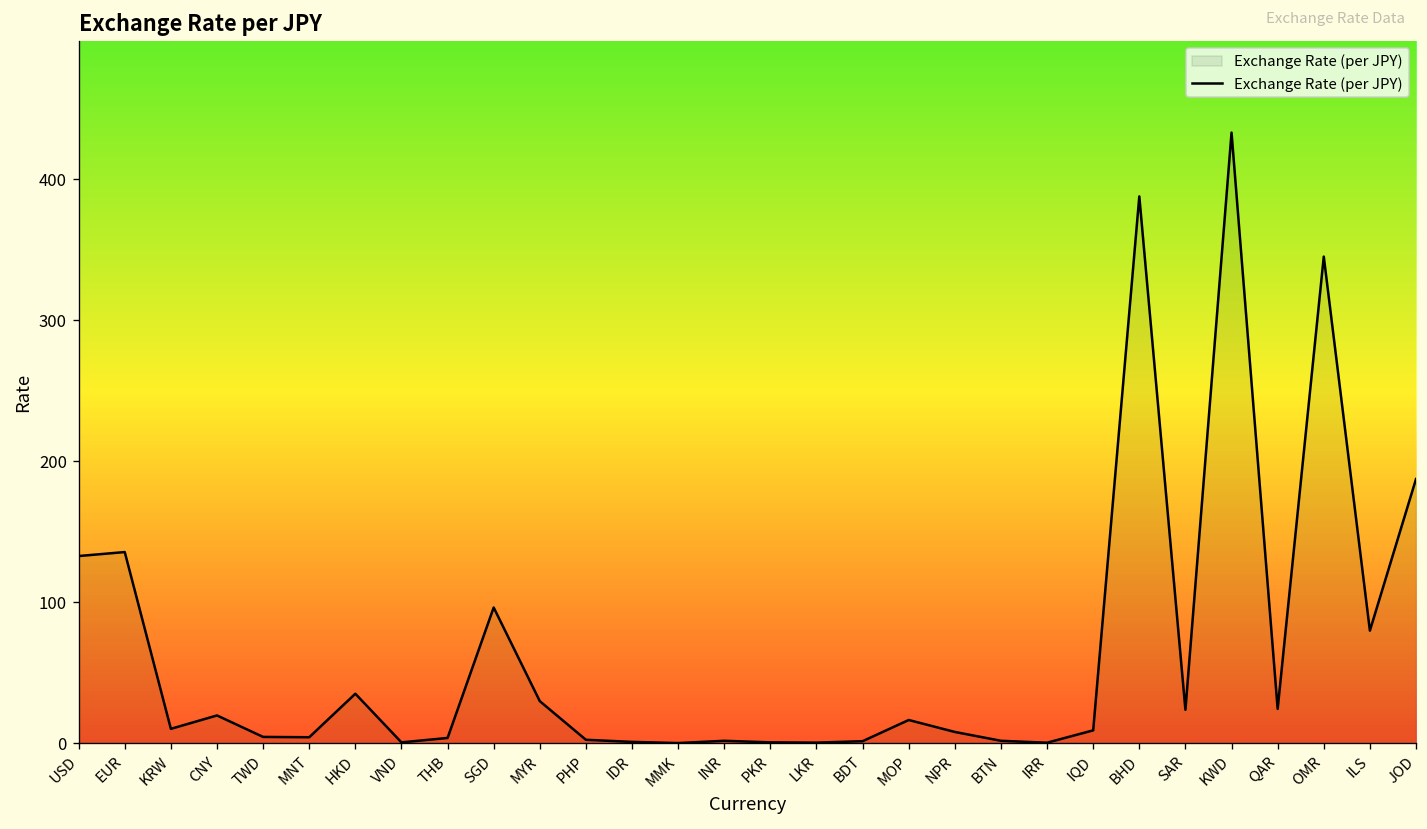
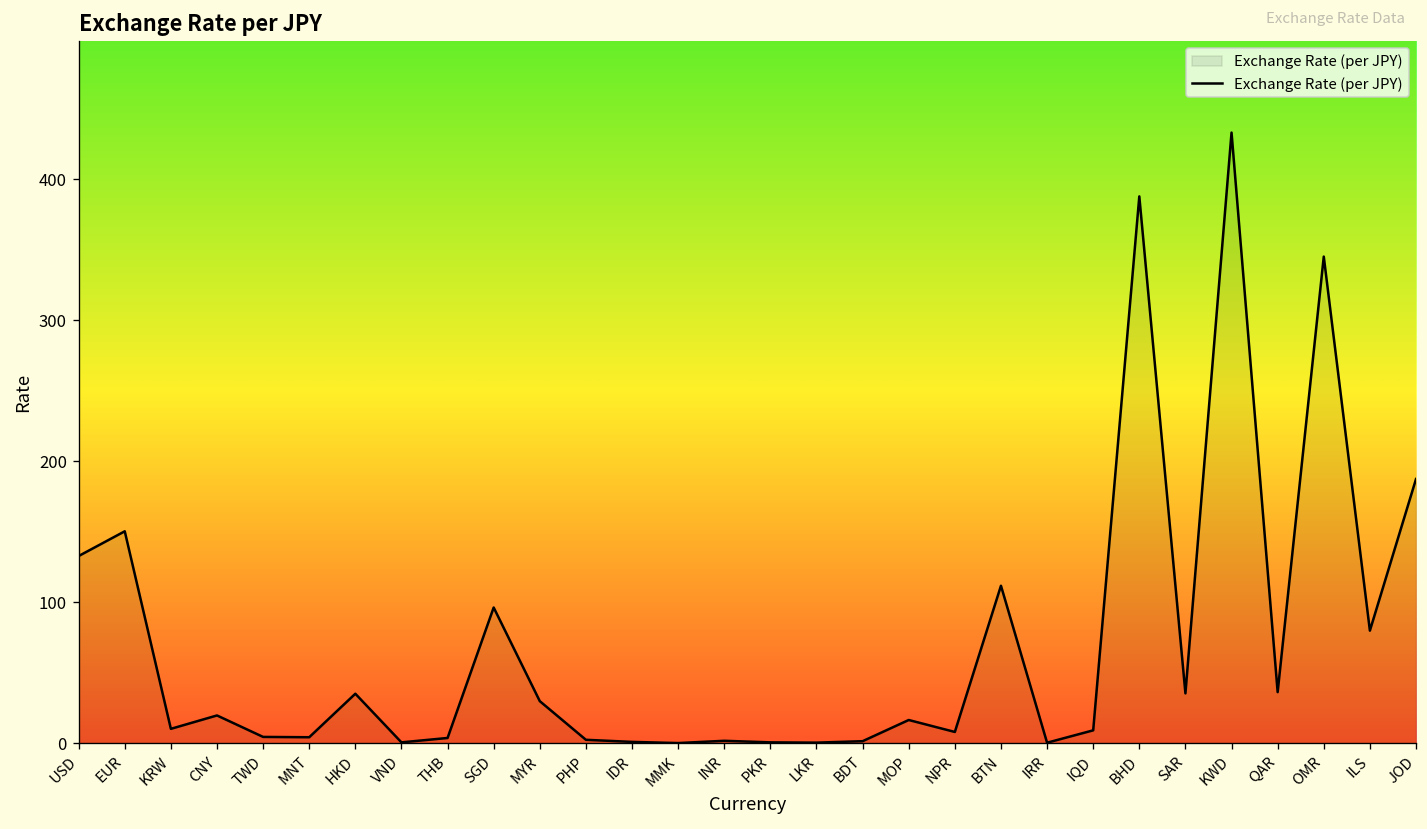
EUR: 136 -> 150
BTN: 2 -> 112
SAR: 24 -> 35
QAR: 24 -> 36
